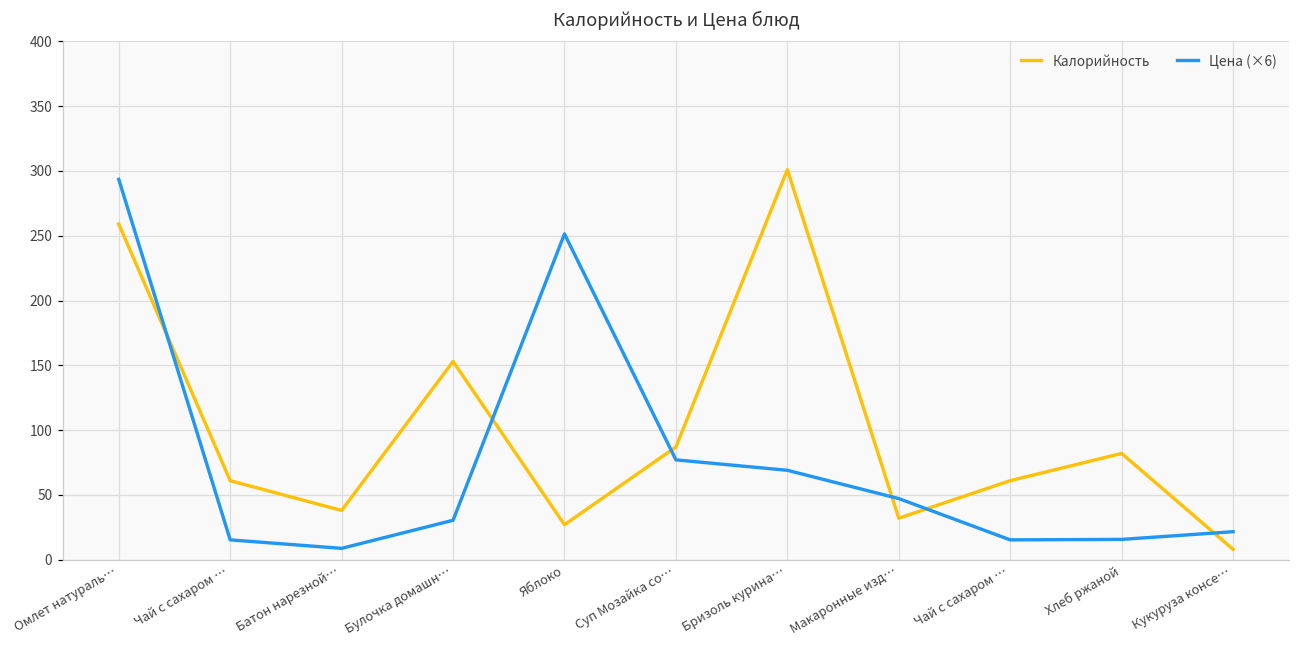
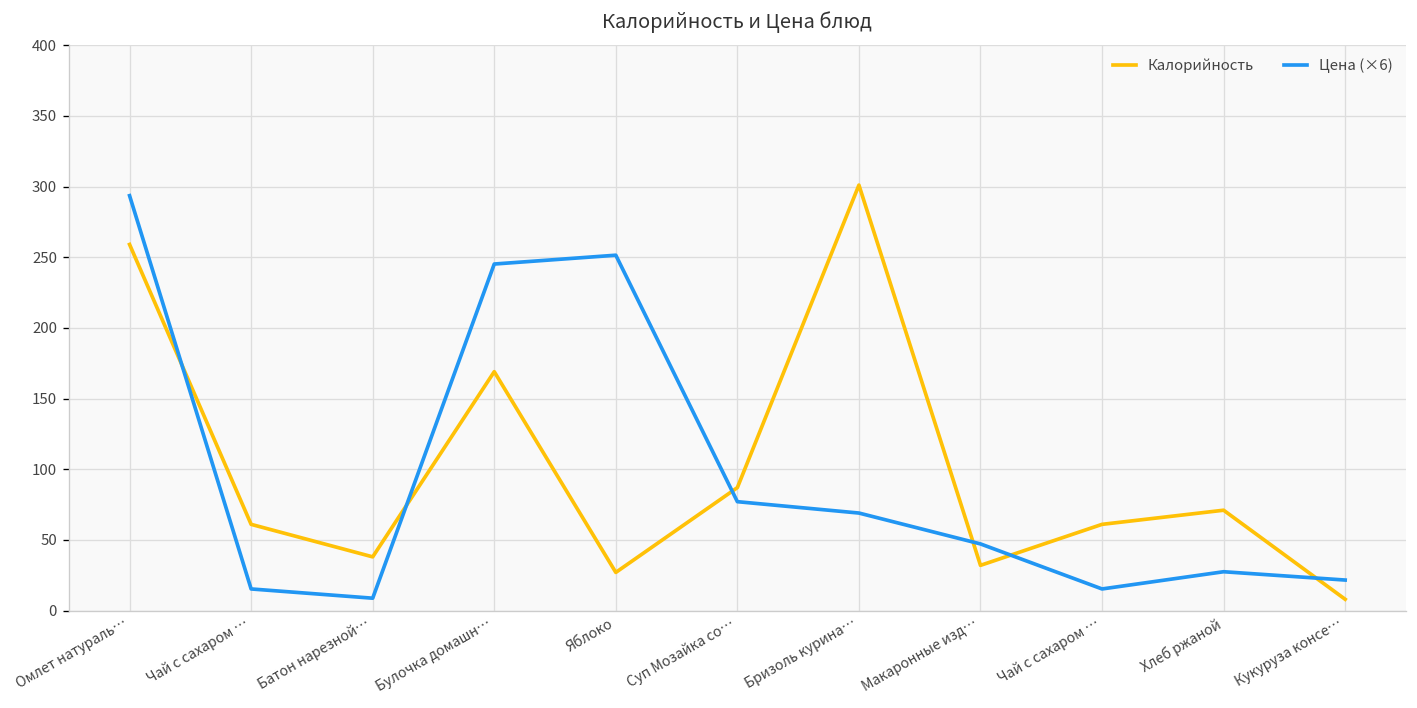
Калорийность, Булочка домашн…: 153 -> 169
Цена (×6), Булочка домашн…: 30 -> 245
Калорийность, Хлеб ржаной: 82 -> 71
Цена (×6), Хлеб ржаной: 16 -> 27
